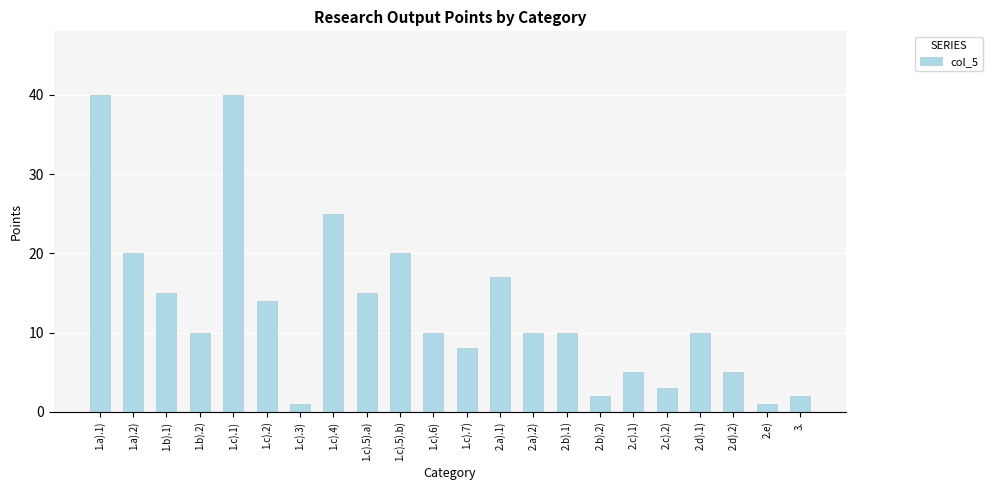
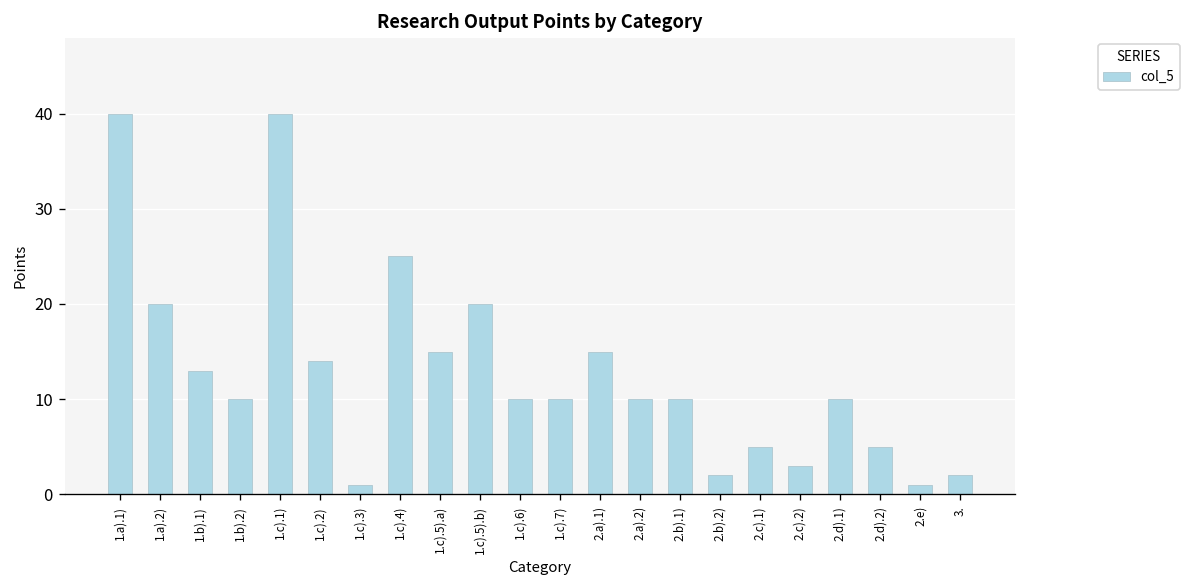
1.b).1): 15 -> 13
1.c).7): 8 -> 10
2.a).1): 17 -> 15
